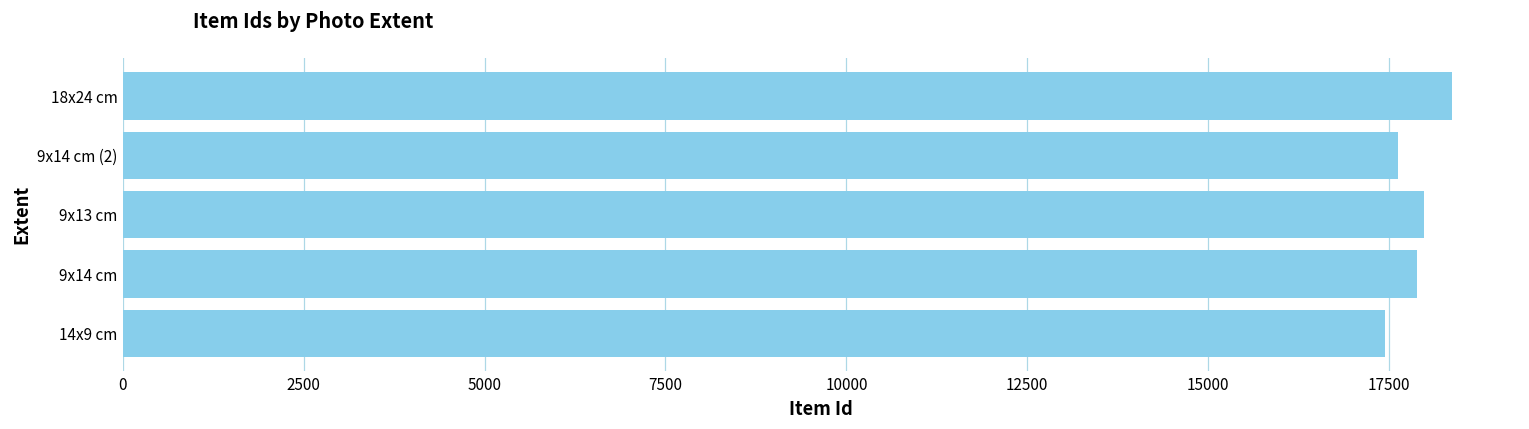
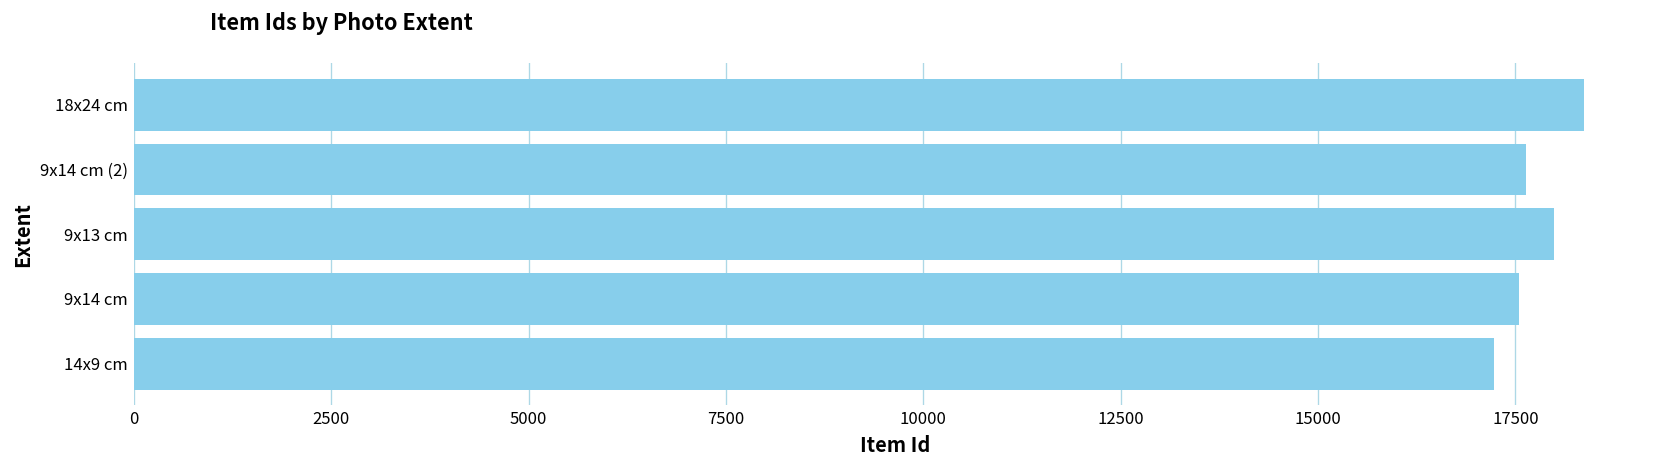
9x14 cm: 17900 -> 17500
14x9 cm: 17400 -> 17200
